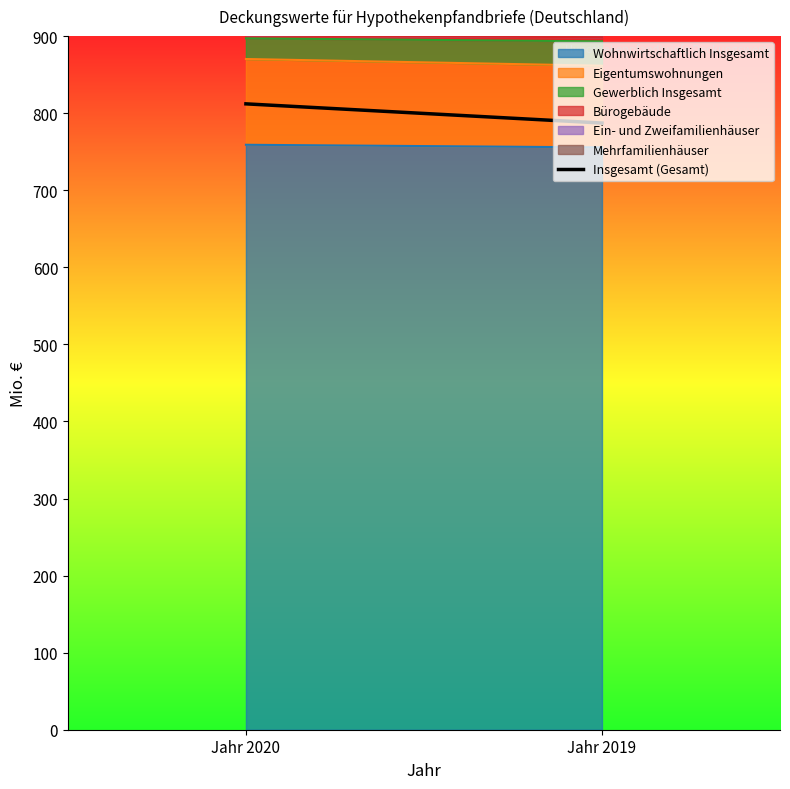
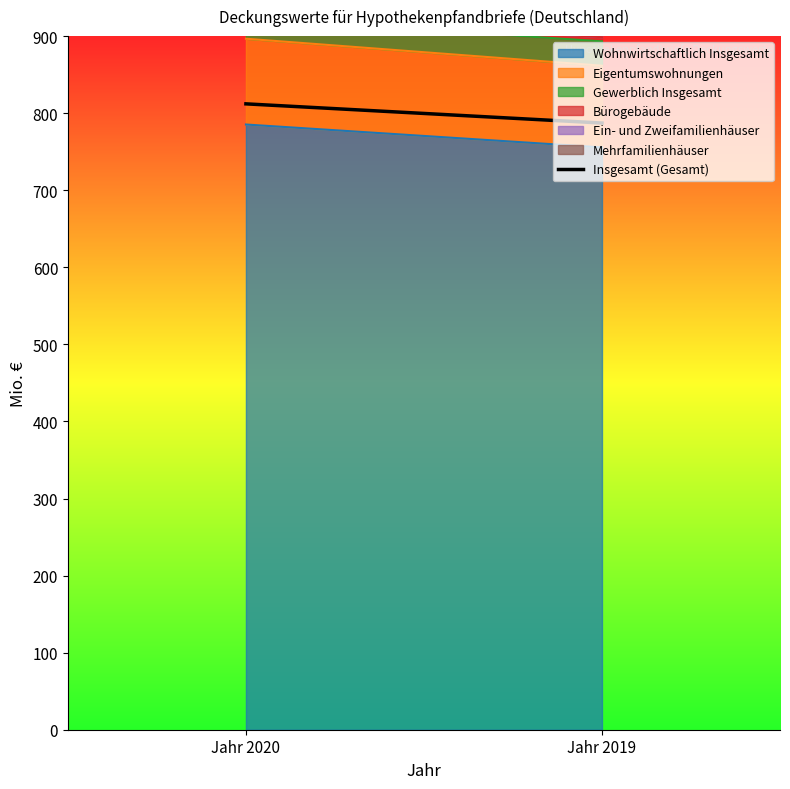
Wohnwirtschaftlich Insgesamt, Jahr 2020: 760 -> 790
